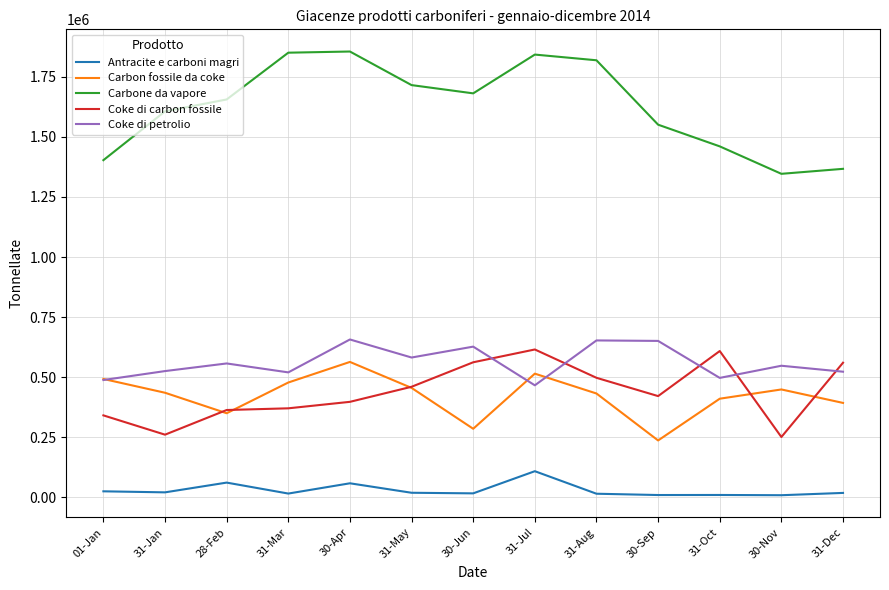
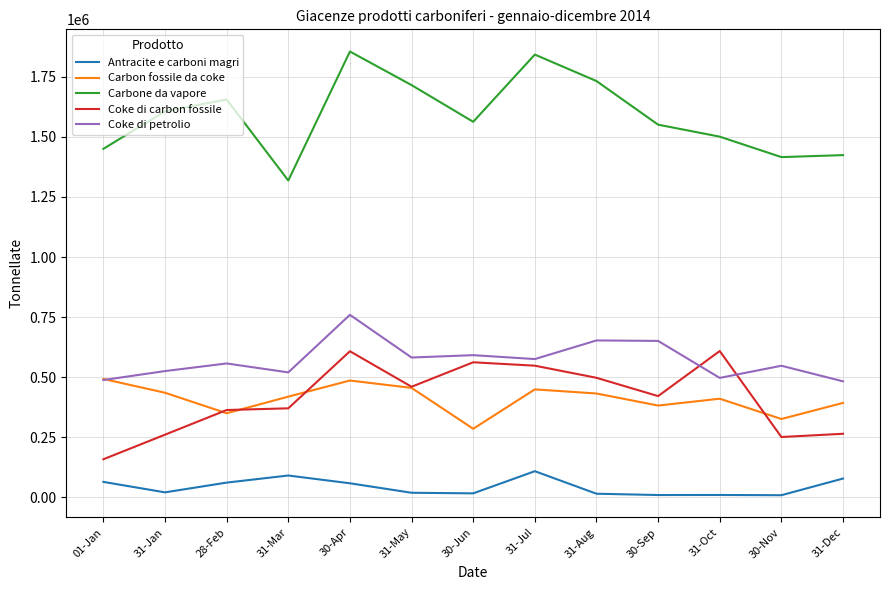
Antracite e carboni magri, 01-Jan: 30000 -> 60000
Carbone da vapore, 01-Jan: 1400000 -> 1450000
Coke di carbon fossile, 01-Jan: 340000 -> 160000
Antracite e carboni magri, 31-Mar: 20000 -> 90000
Carbon fossile da coke, 31-Mar: 480000 -> 420000
Carbone da vapore, 31-Mar: 1850000 -> 1320000
Carbon fossile da coke, 30-Apr: 560000 -> 490000
Coke di carbon fossile, 30-Apr: 400000 -> 610000
Coke di petrolio, 30-Apr: 660000 -> 760000
Carbone da vapore, 30-Jun: 1680000 -> 1560000
Coke di petrolio, 30-Jun: 630000 -> 590000
Carbon fossile da coke, 31-Jul: 510000 -> 450000
Coke di carbon fossile, 31-Jul: 620000 -> 550000
Coke di petrolio, 31-Jul: 470000 -> 580000
Carbone da vapore, 31-Aug: 1820000 -> 1730000
Carbon fossile da coke, 30-Sep: 240000 -> 380000
Carbone da vapore, 31-Oct: 1460000 -> 1500000
Carbon fossile da coke, 30-Nov: 450000 -> 330000
Carbone da vapore, 30-Nov: 1350000 -> 1420000
Antracite e carboni magri, 31-Dec: 20000 -> 80000
Carbone da vapore, 31-Dec: 1370000 -> 1420000
Coke di carbon fossile, 31-Dec: 560000 -> 260000
Coke di petrolio, 31-Dec: 520000 -> 480000
